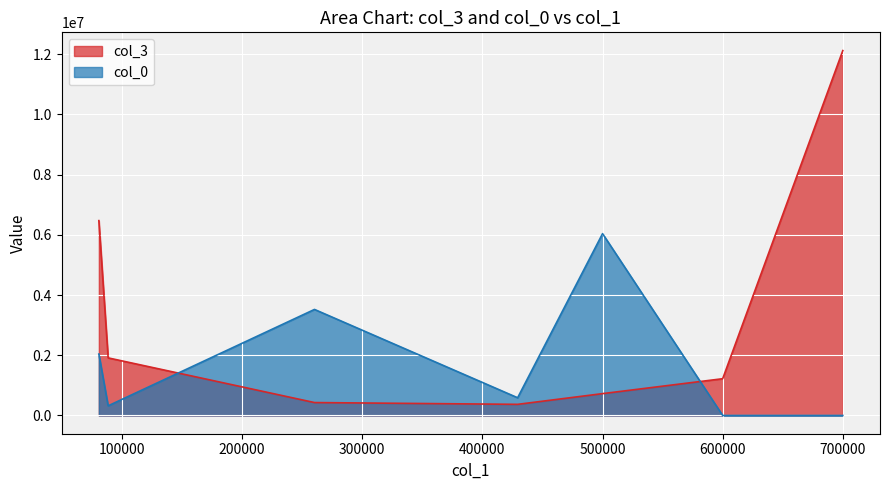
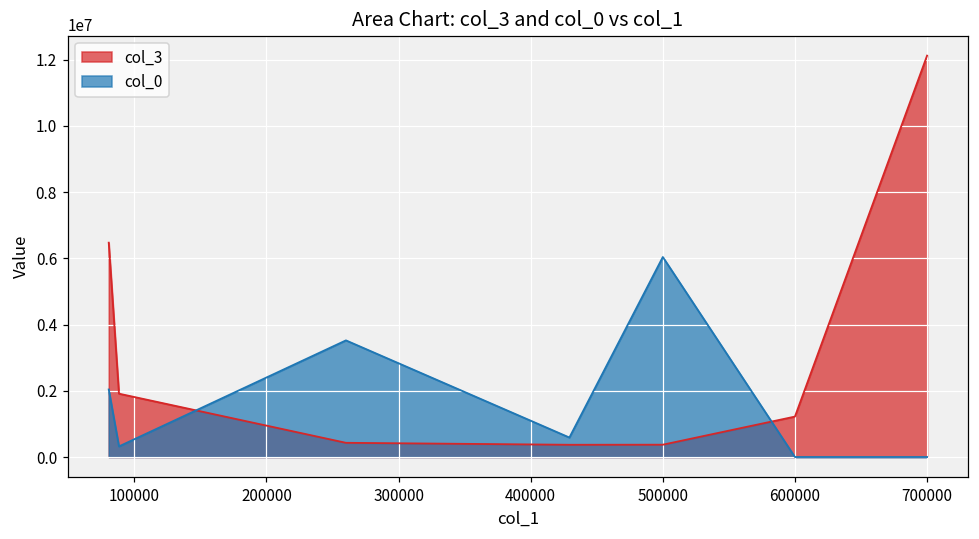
col_3, 500000: 700000 -> 400000
